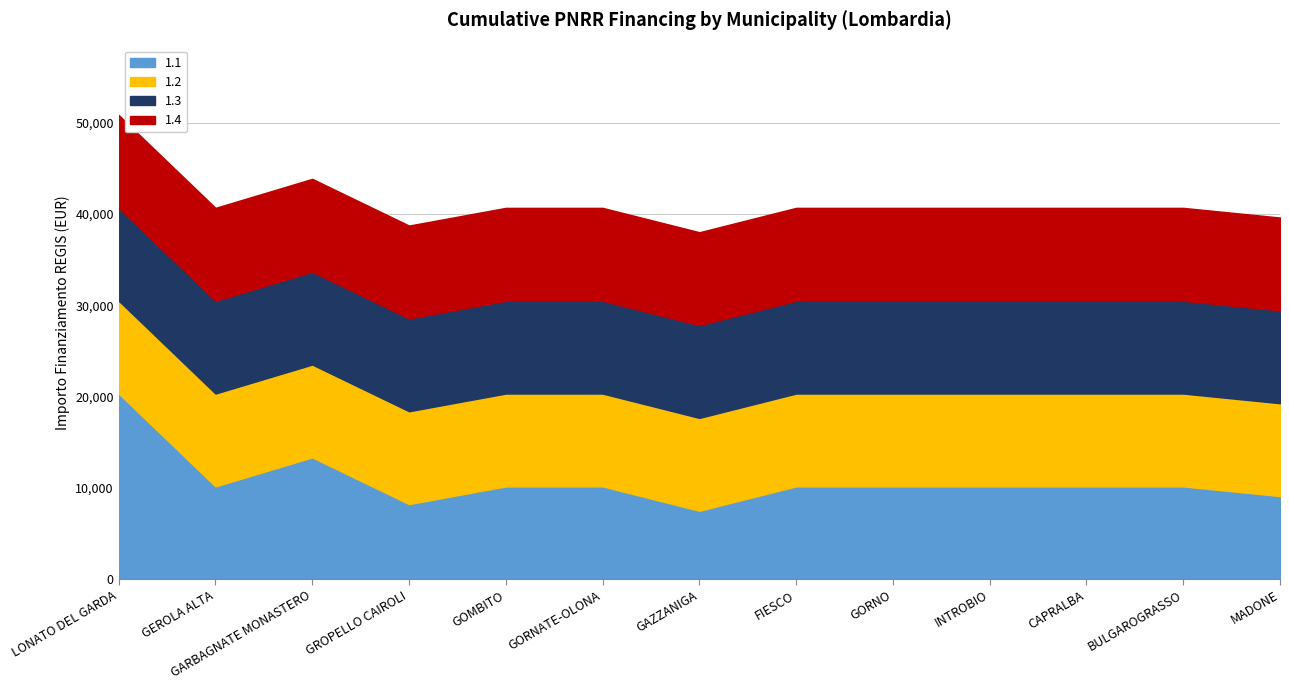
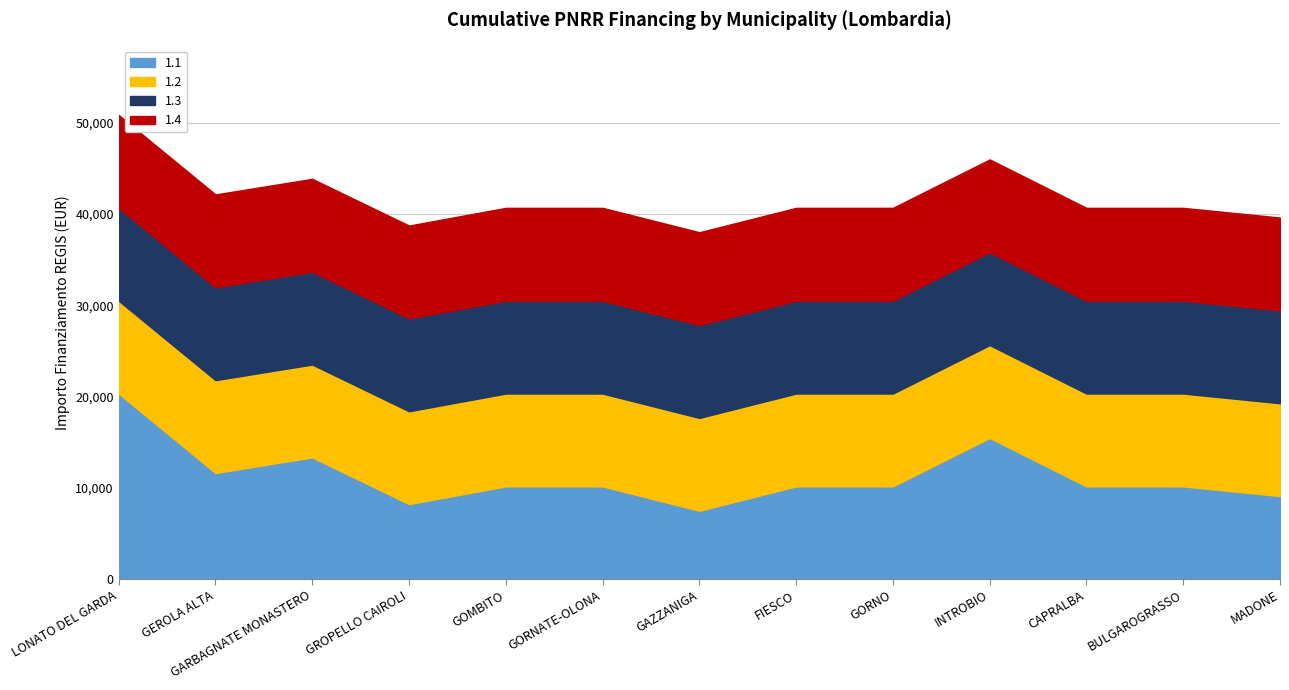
1.1, GEROLA ALTA: 10,000 -> 12,000
1.1, INTROBIO: 10,000 -> 15,000
